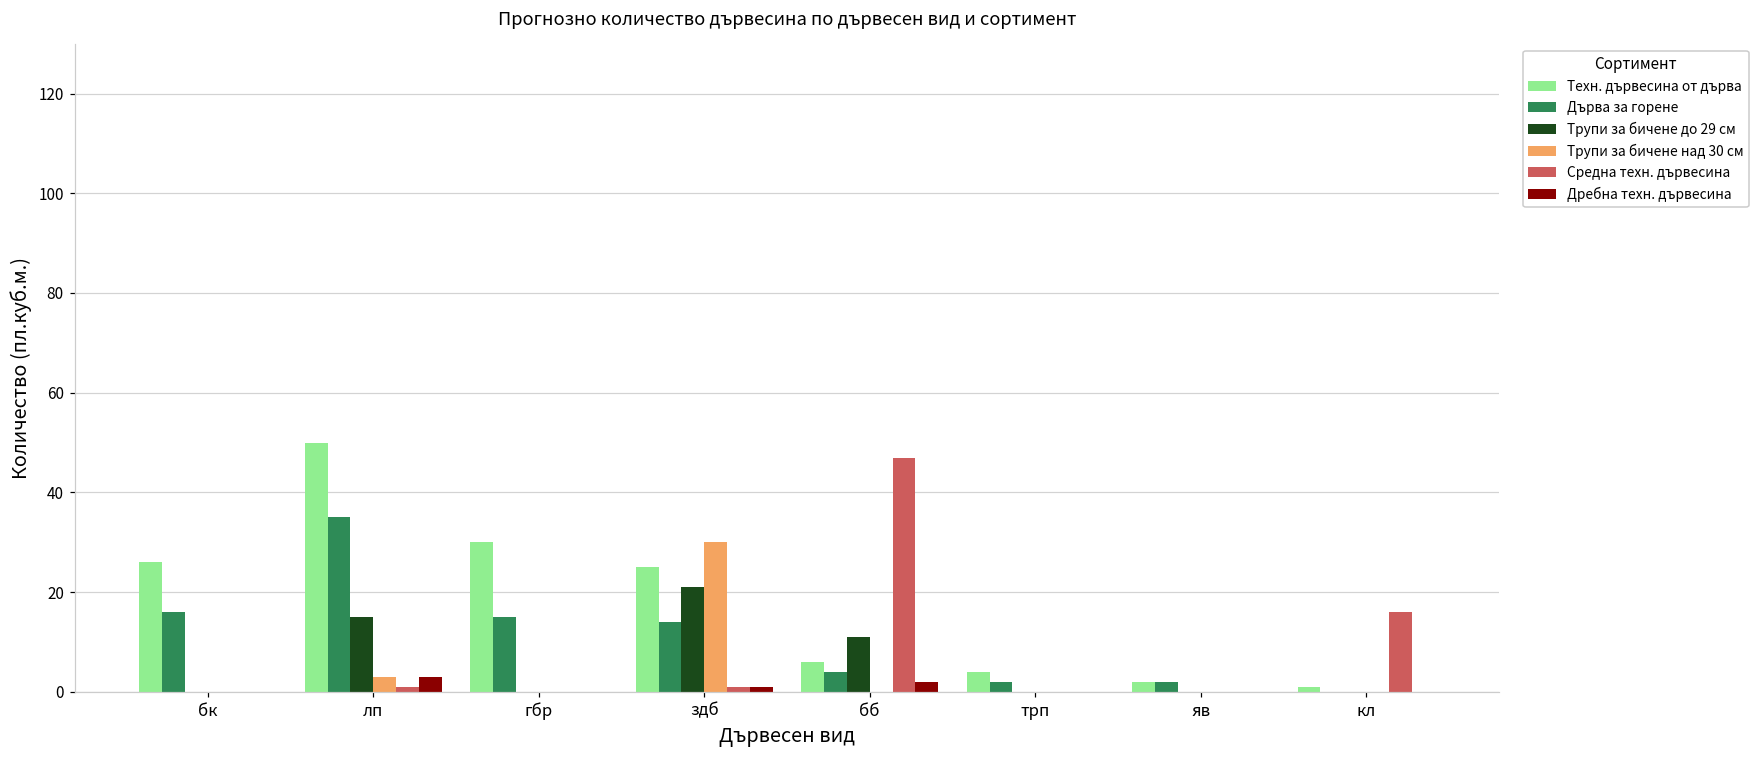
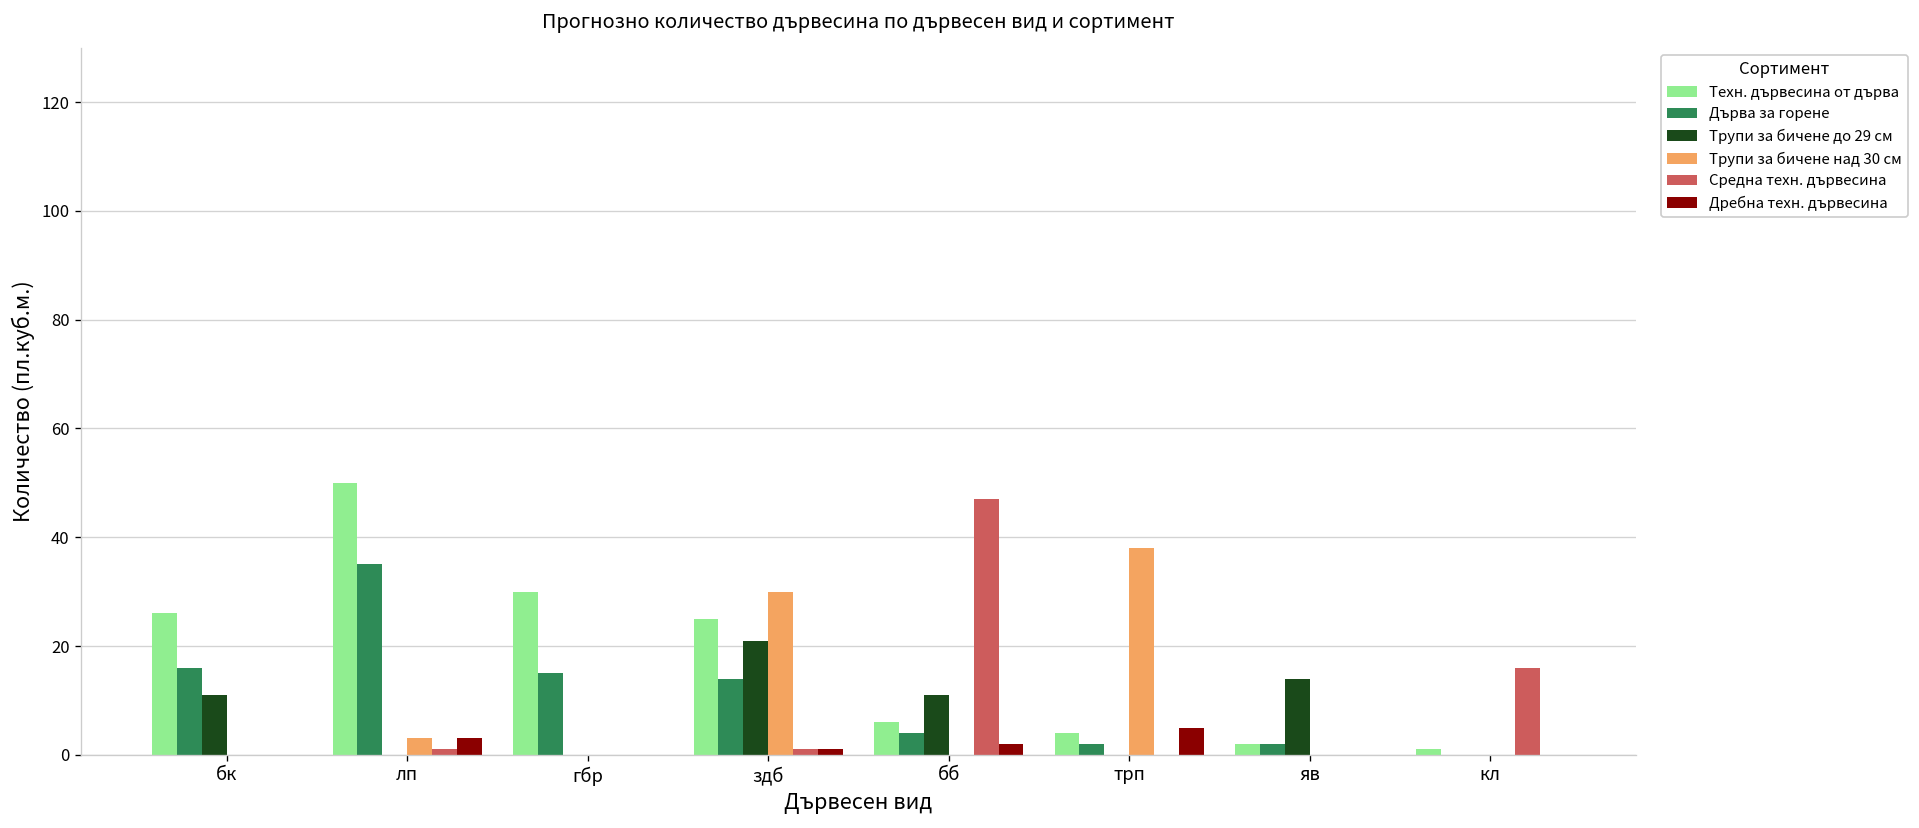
Трупи за бичене до 29 см, бк: 0 -> 11
Трупи за бичене до 29 см, лп: 15 -> 0
Трупи за бичене над 30 см, трп: 0 -> 38
Дребна техн. дървесина, трп: 0 -> 5
Трупи за бичене до 29 см, яв: 0 -> 14
